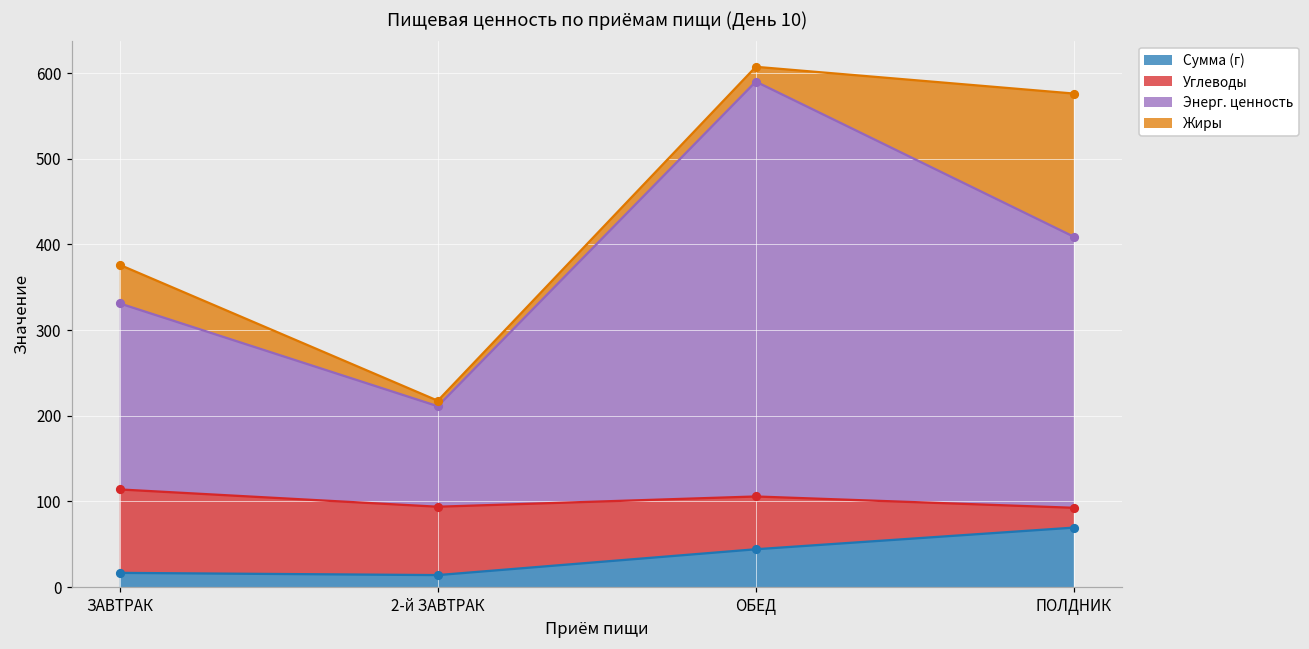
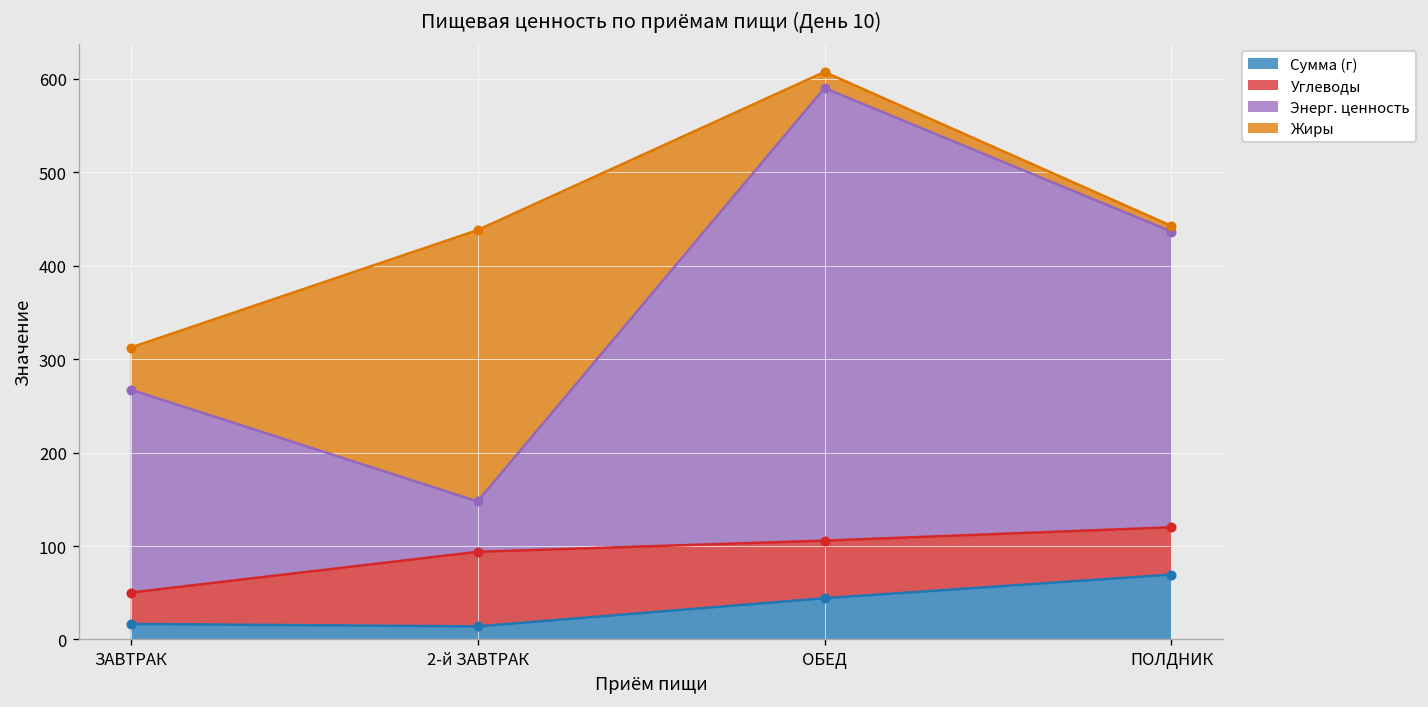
Углеводы, ЗАВТРАК: 100 -> 30
Энерг. ценность, 2-й ЗАВТРАК: 120 -> 50
Жиры, 2-й ЗАВТРАК: 10 -> 290
Углеводы, ПОЛДНИК: 20 -> 50
Жиры, ПОЛДНИК: 170 -> 10
